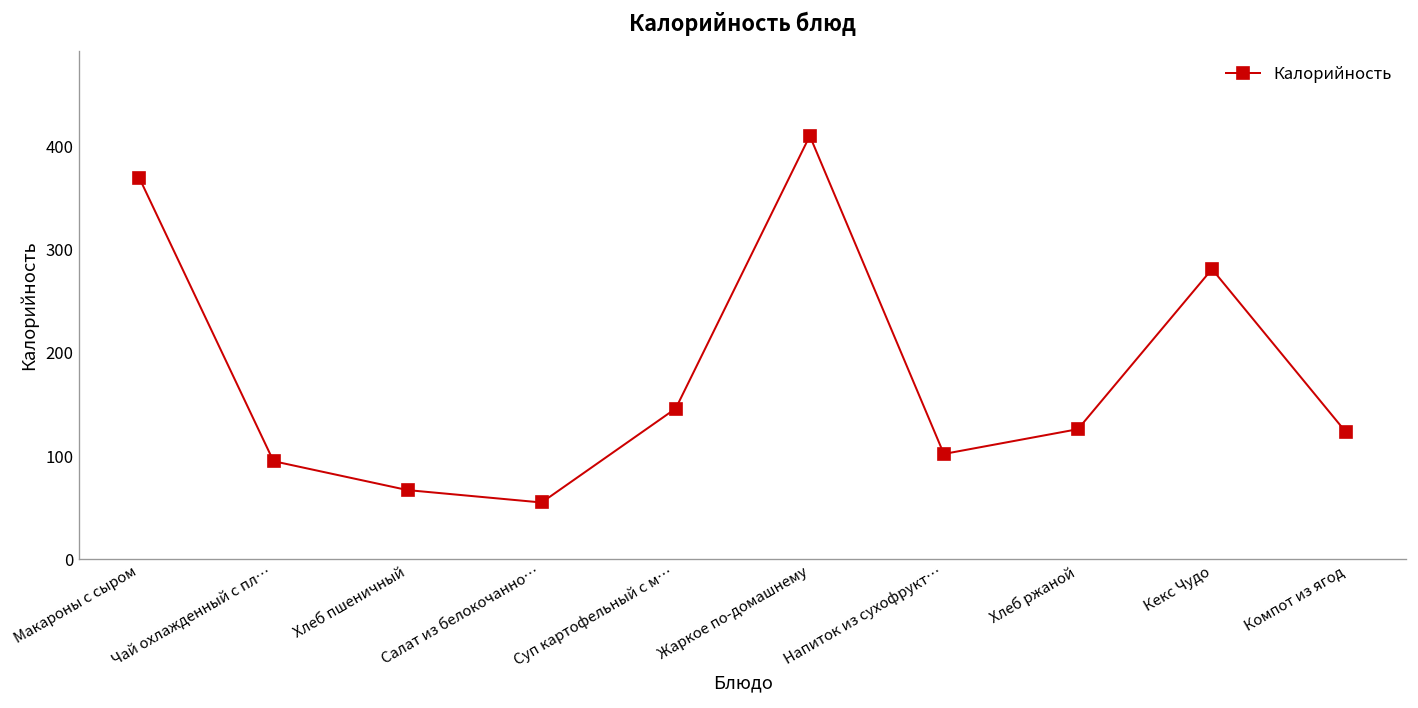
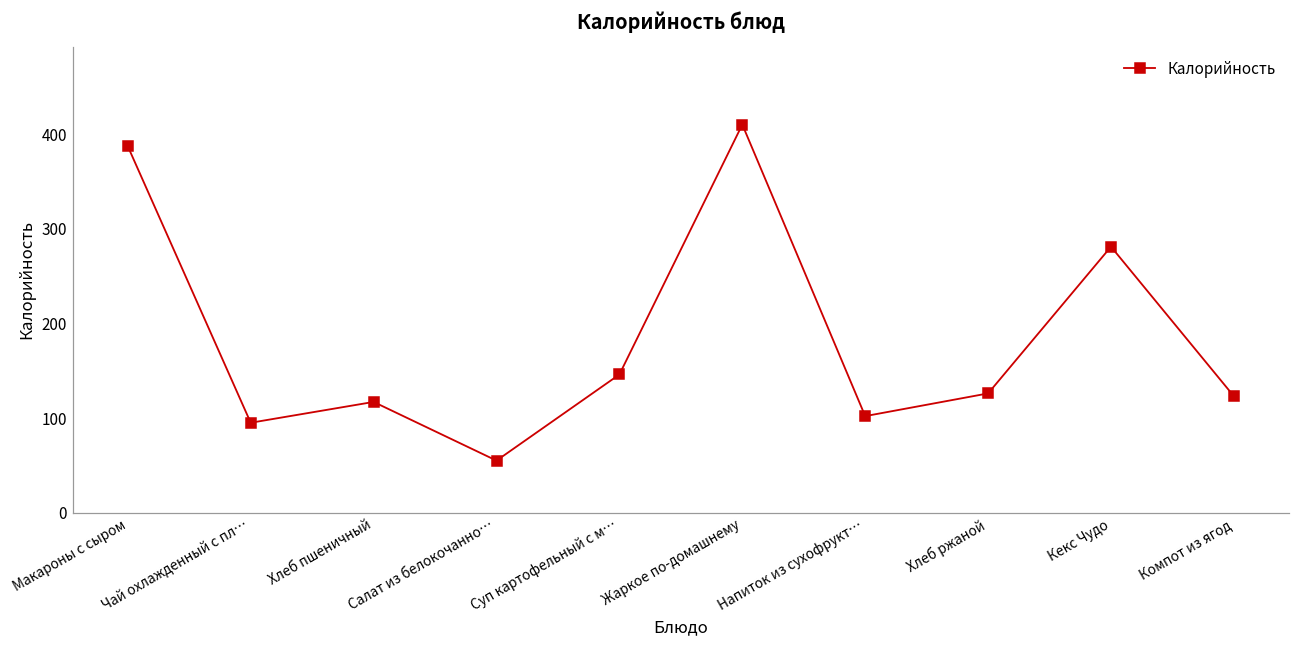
Макароны с сыром: 370 -> 390
Хлеб пшеничный: 70 -> 120
